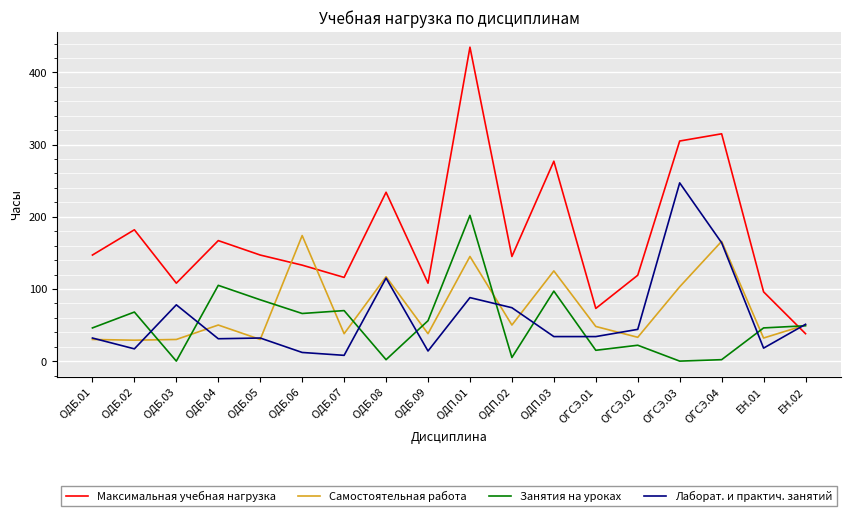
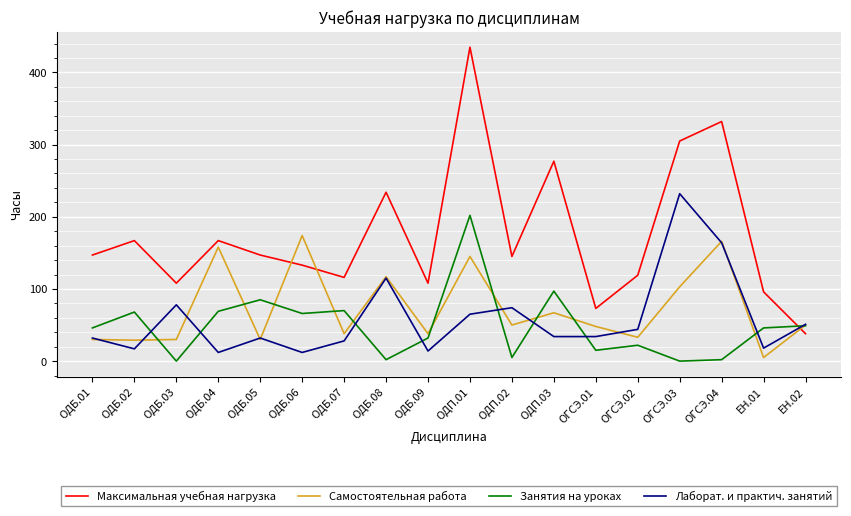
Максимальная учебная нагрузка, ОДБ.02: 180 -> 170
Самостоятельная работа, ОДБ.04: 50 -> 160
Занятия на уроках, ОДБ.04: 110 -> 70
Лаборат. и практич. занятий, ОДБ.04: 30 -> 10
Лаборат. и практич. занятий, ОДБ.07: 10 -> 30
Занятия на уроках, ОДБ.09: 60 -> 30
Лаборат. и практич. занятий, ОДП.01: 90 -> 70
Самостоятельная работа, ОДП.03: 130 -> 70
Лаборат. и практич. занятий, ОГСЭ.03: 250 -> 230
Максимальная учебная нагрузка, ОГСЭ.04: 320 -> 330
Самостоятельная работа, ЕН.01: 30 -> 10
